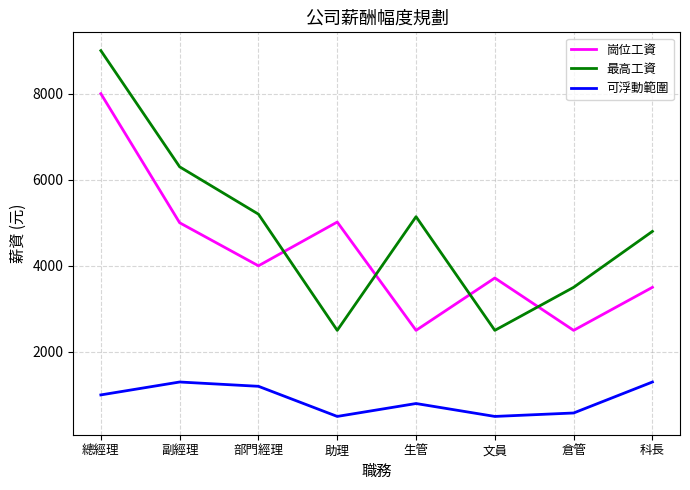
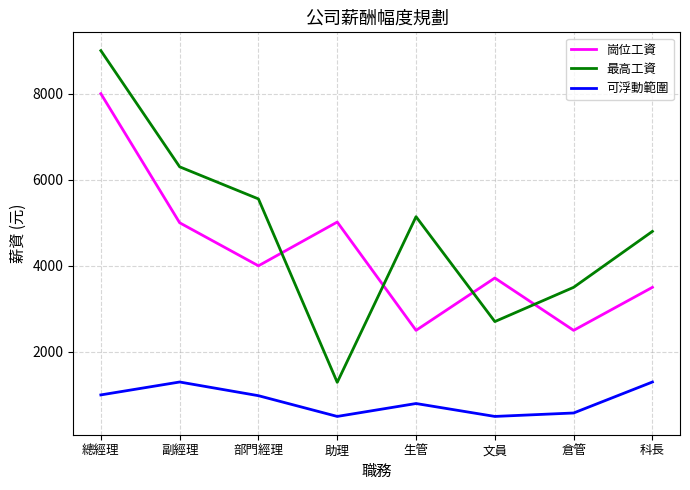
最高工資, 部門經理: 5200 -> 5600
可浮動範圍, 部門經理: 1200 -> 1000
最高工資, 助理: 2500 -> 1300
最高工資, 文員: 2500 -> 2700
